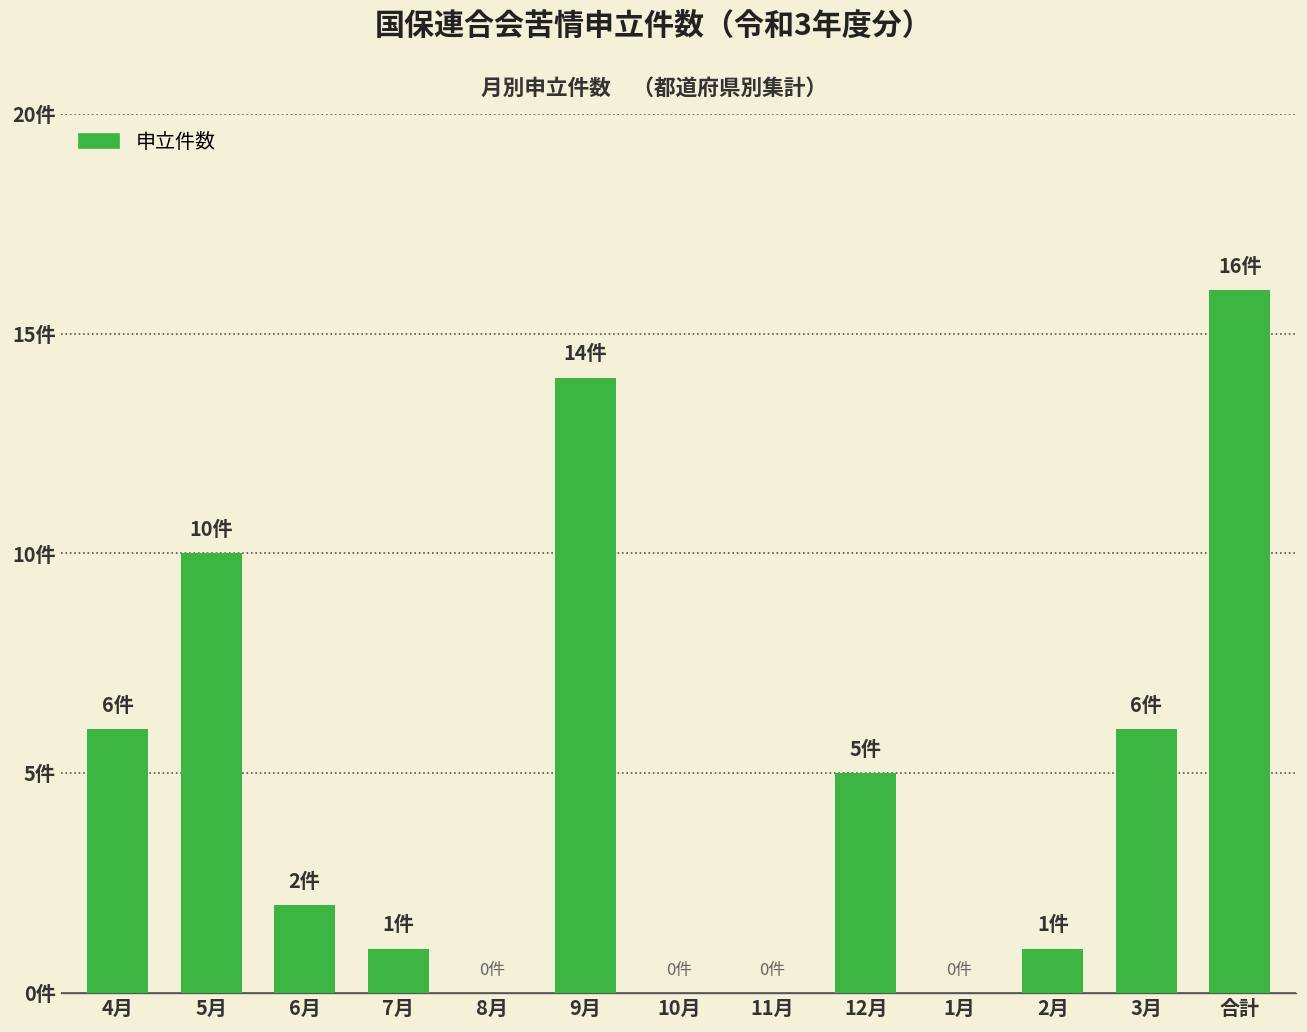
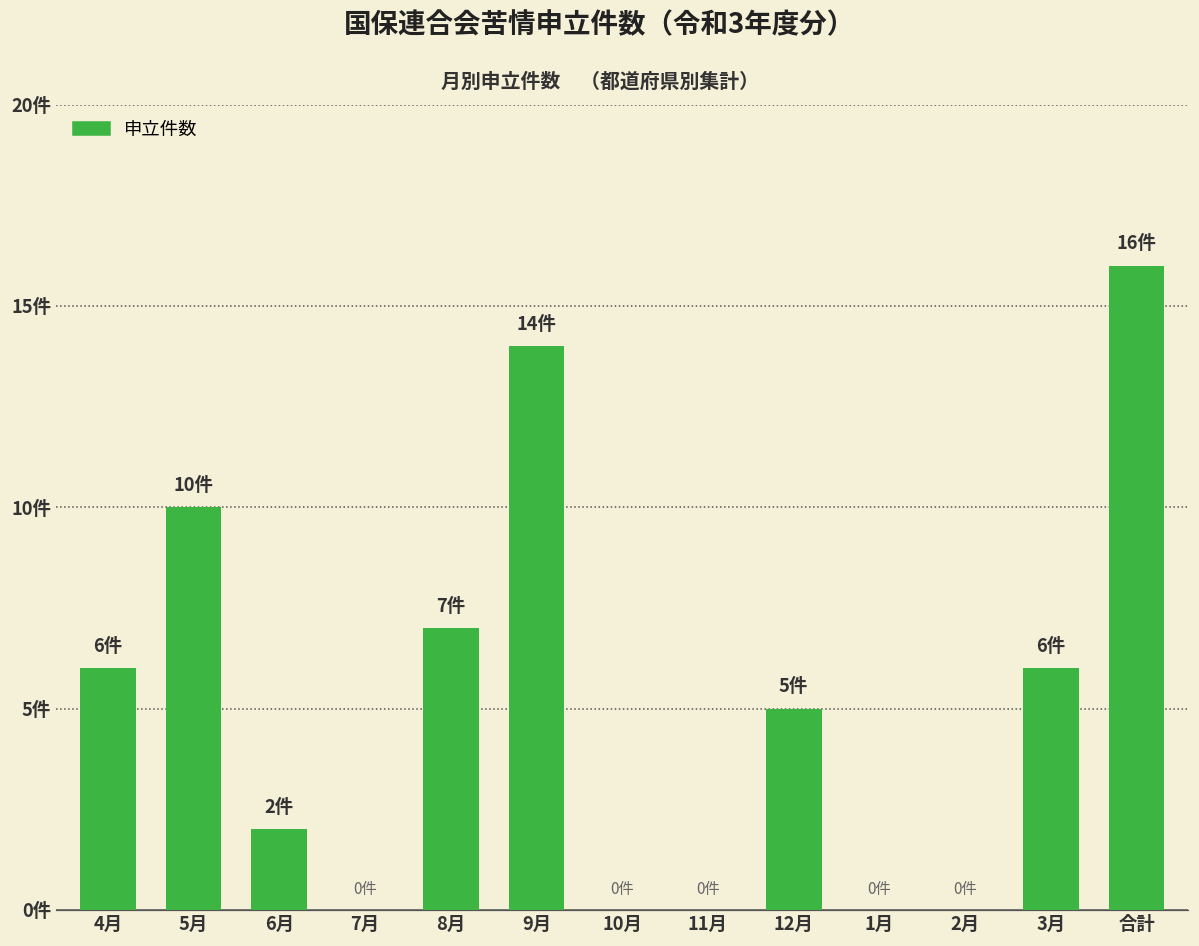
7月: 1件 -> 0件
8月: 0件 -> 7件
2月: 1件 -> 0件
